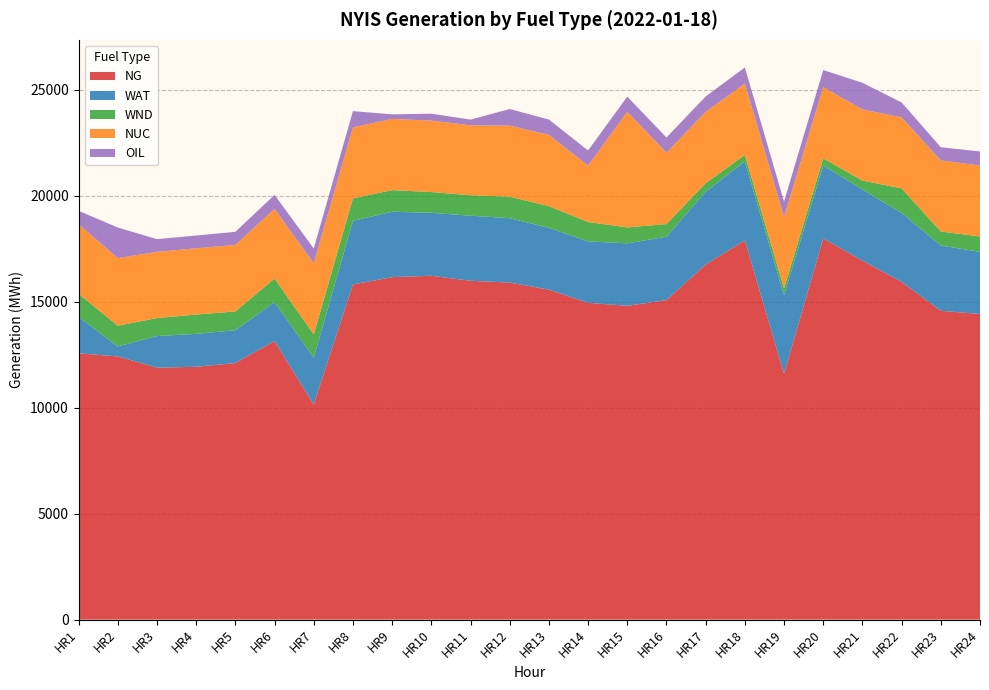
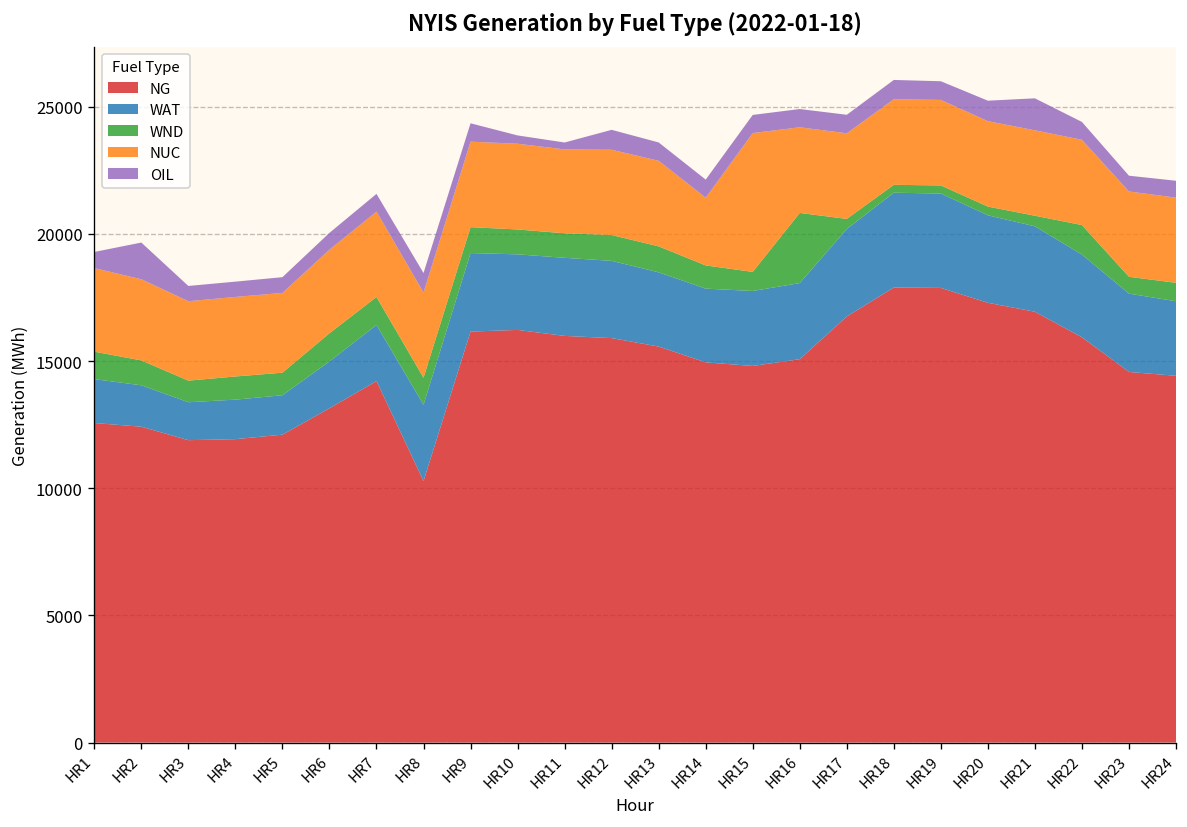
WAT, HR2: 500 -> 1600
NG, HR7: 10200 -> 14200
NG, HR8: 15800 -> 10300
OIL, HR9: 200 -> 700
WND, HR16: 600 -> 2800
NG, HR19: 11600 -> 17900
NG, HR20: 18000 -> 17300
